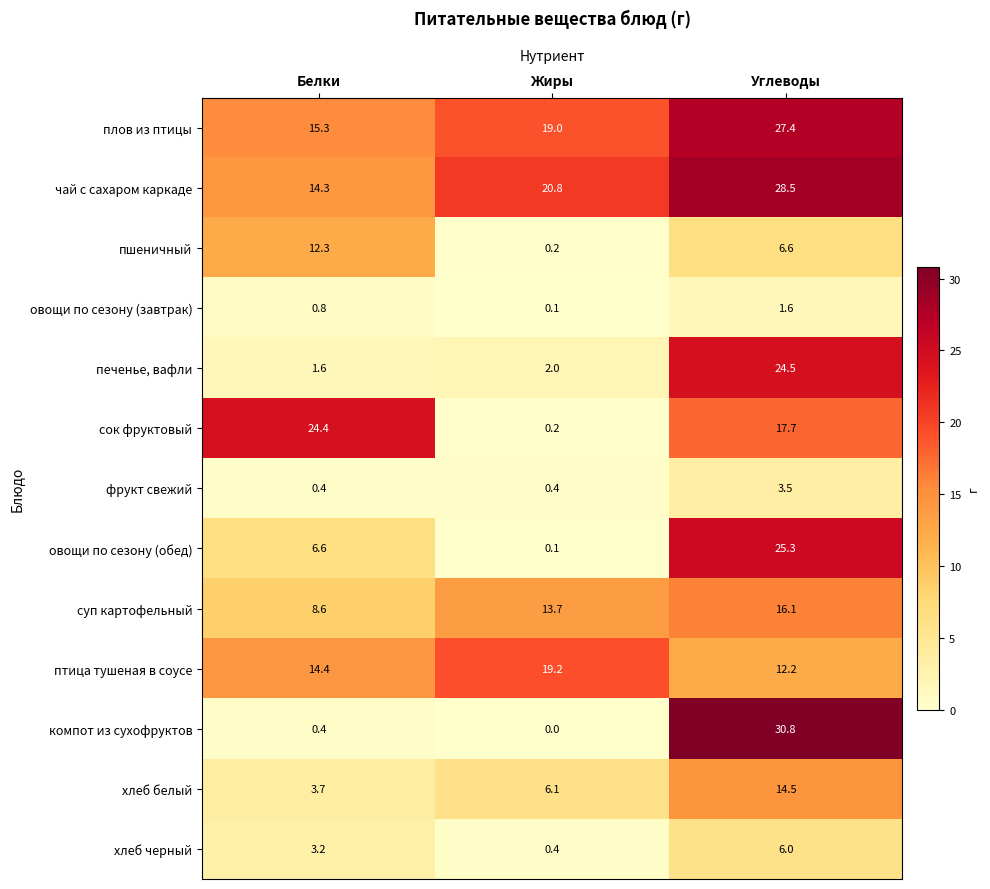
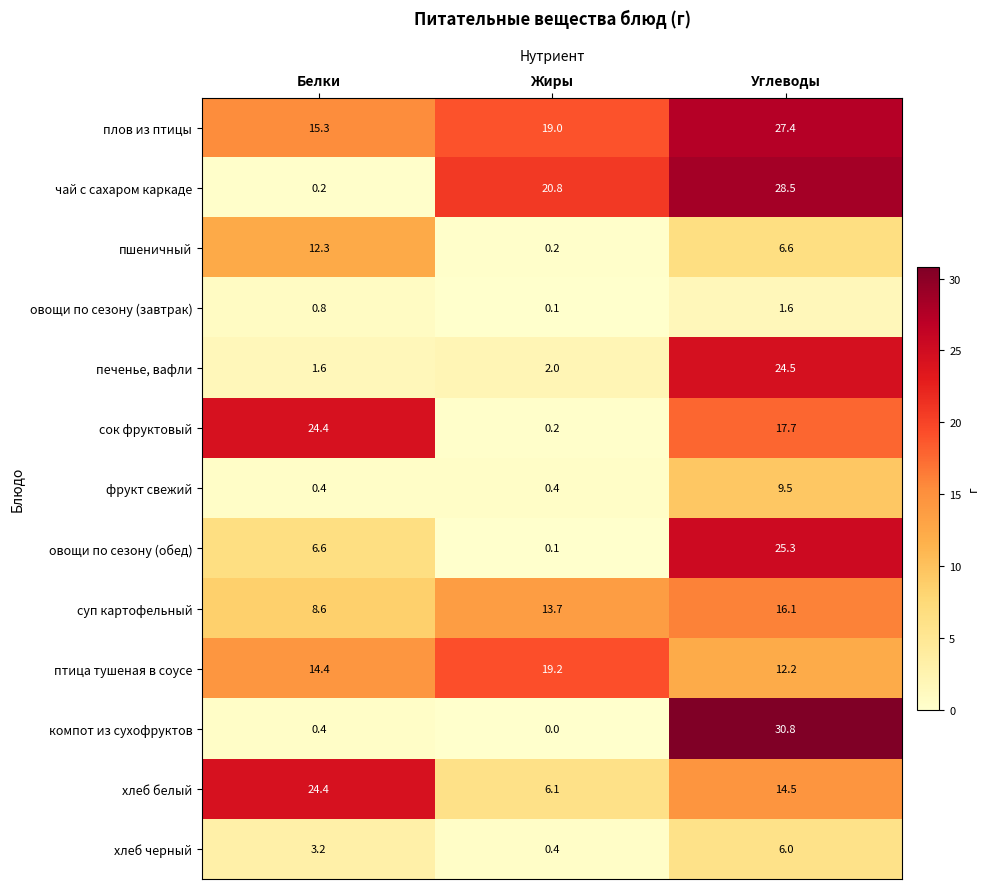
чай с сахаром каркаде, Белки: 14.3 -> 0.2
фрукт свежий, Углеводы: 3.5 -> 9.5
хлеб белый, Белки: 3.7 -> 24.4
